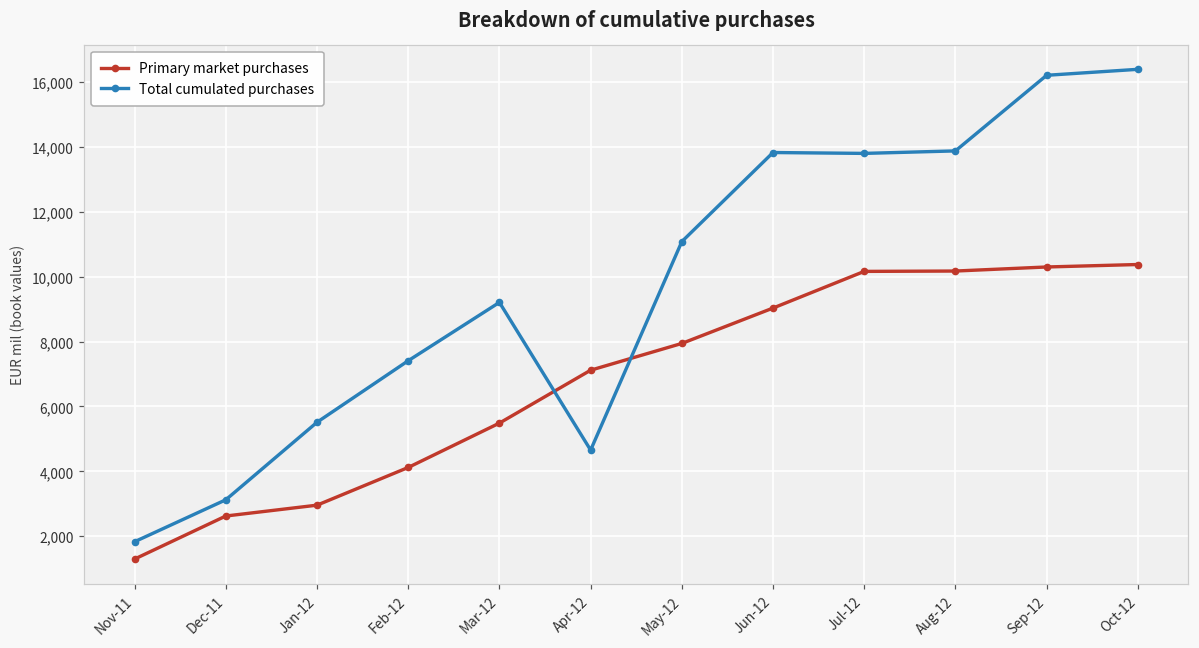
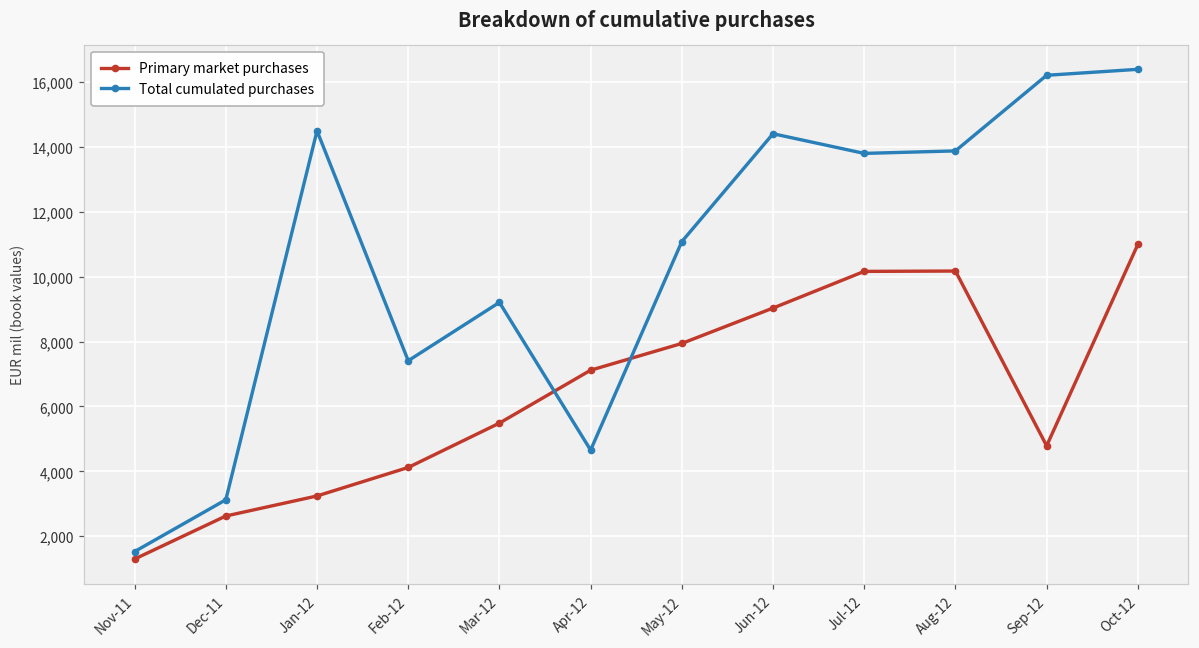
Total cumulated purchases, Nov-11: 1,800 -> 1,500
Primary market purchases, Jan-12: 3,000 -> 3,200
Total cumulated purchases, Jan-12: 5,500 -> 14,500
Total cumulated purchases, Jun-12: 13,800 -> 14,400
Primary market purchases, Sep-12: 10,300 -> 4,800
Primary market purchases, Oct-12: 10,400 -> 11,000
